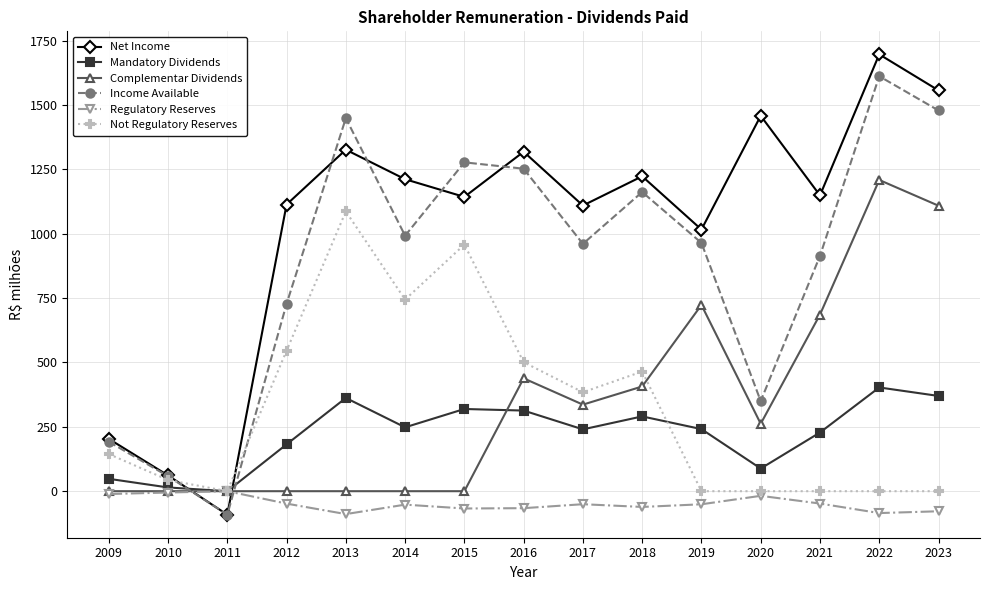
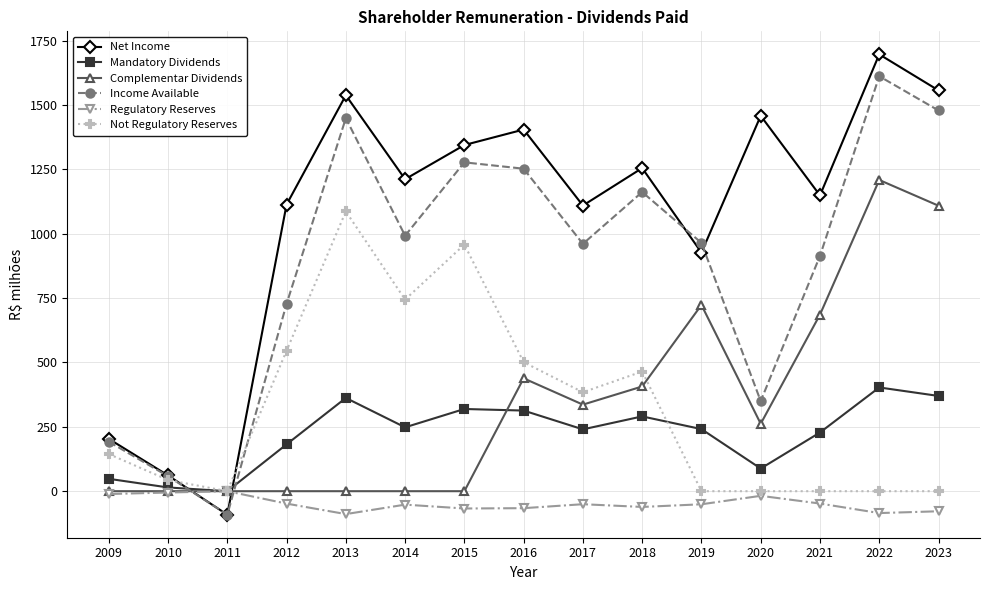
Net Income, 2013: 1330 -> 1540
Net Income, 2015: 1140 -> 1340
Net Income, 2016: 1320 -> 1400
Net Income, 2018: 1220 -> 1260
Net Income, 2019: 1020 -> 930
